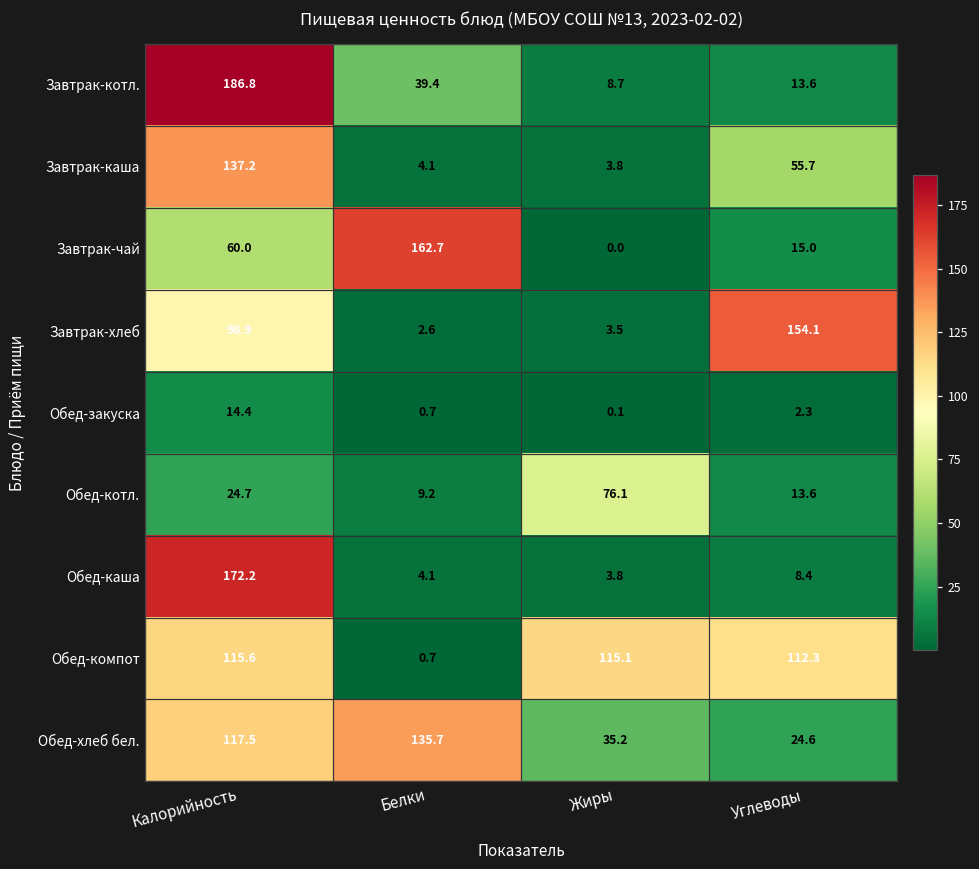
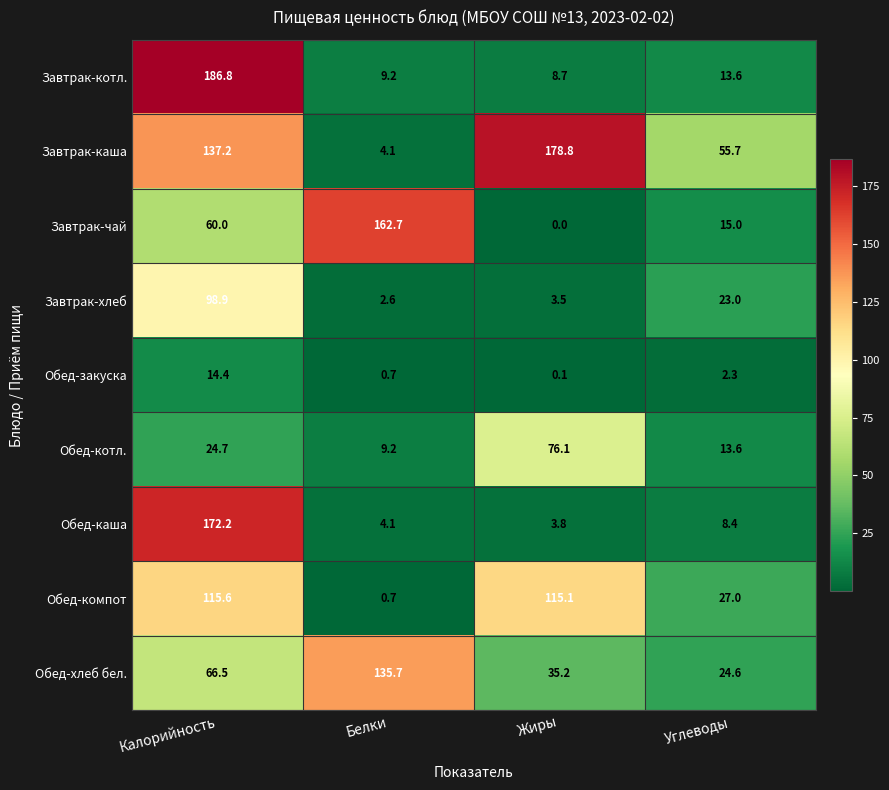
Завтрак-котл., Белки: 39.4 -> 9.2
Завтрак-каша, Жиры: 3.8 -> 178.8
Завтрак-хлеб, Углеводы: 154.1 -> 23.0
Обед-компот, Углеводы: 112.3 -> 27.0
Обед-хлеб бел., Калорийность: 117.5 -> 66.5
